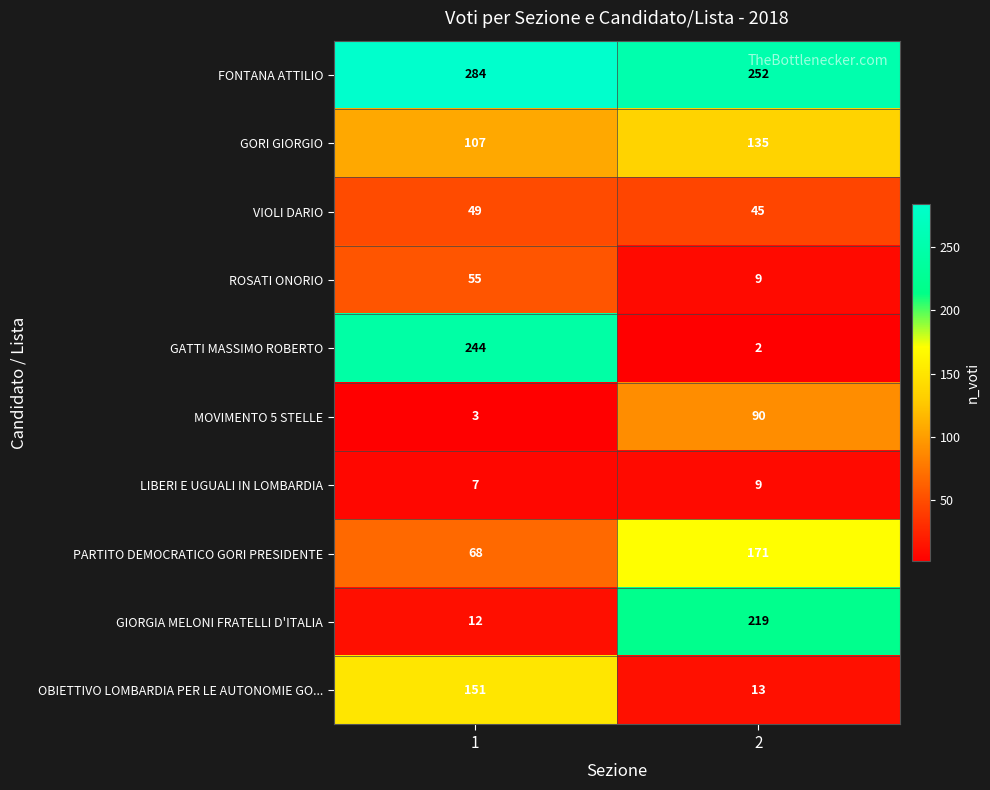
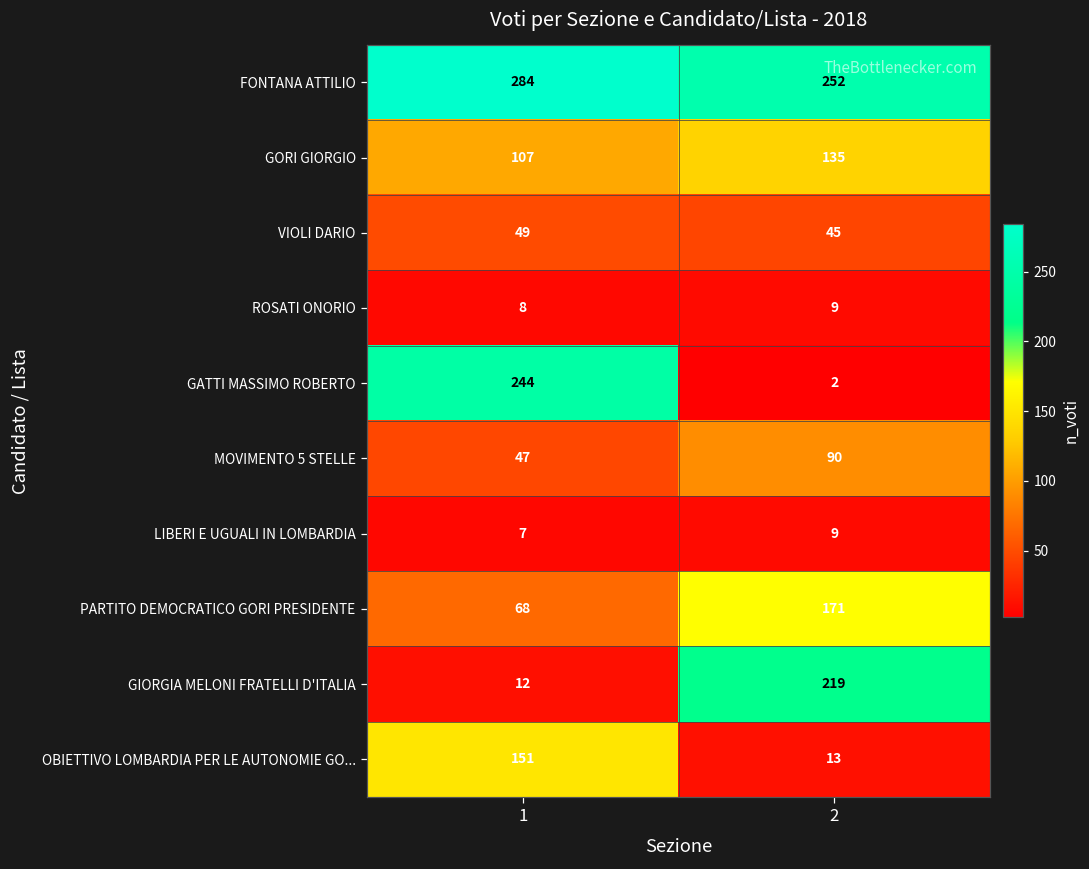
ROSATI ONORIO, 1: 55 -> 8
MOVIMENTO 5 STELLE, 1: 3 -> 47
